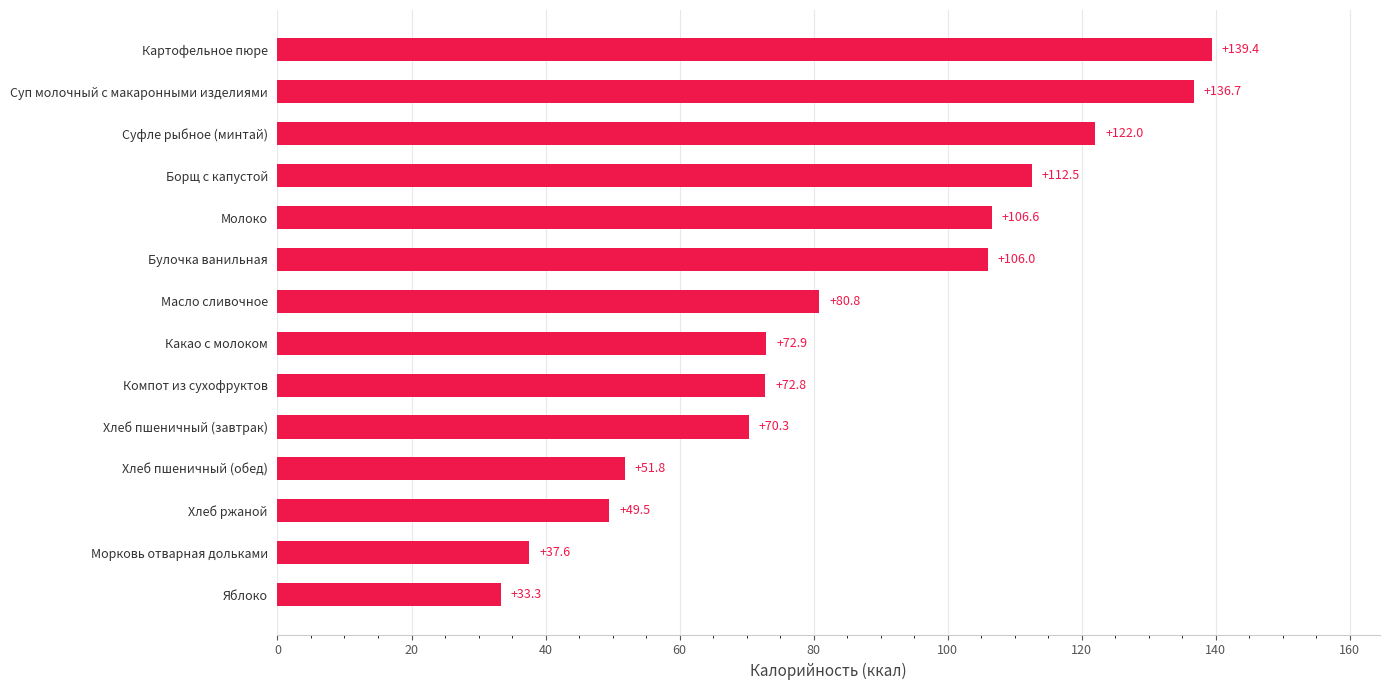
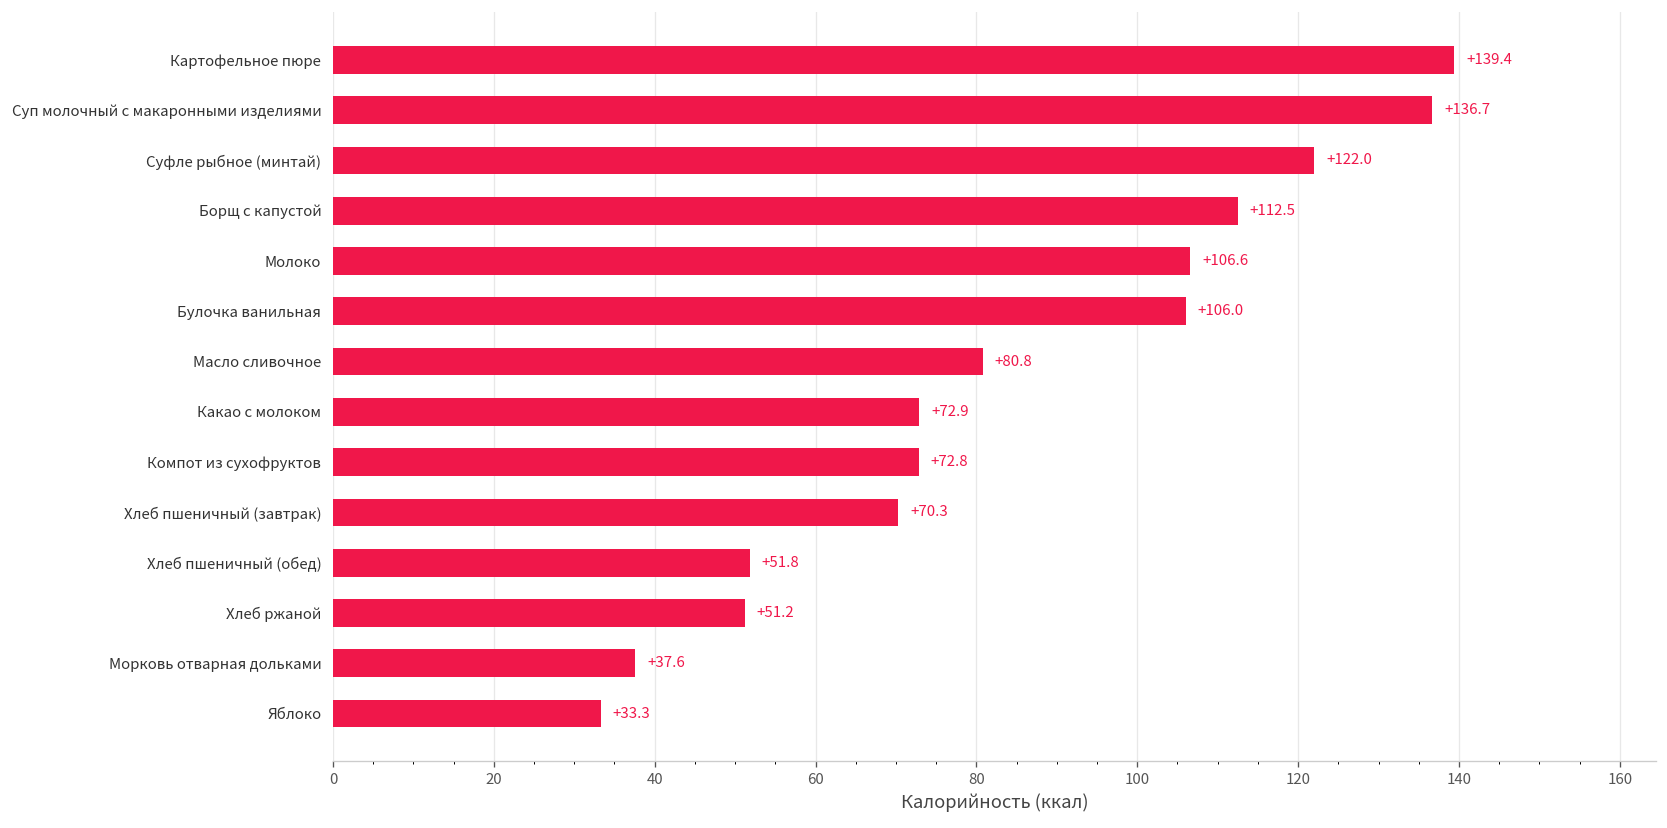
Хлеб ржаной: +49.5 -> +51.2
